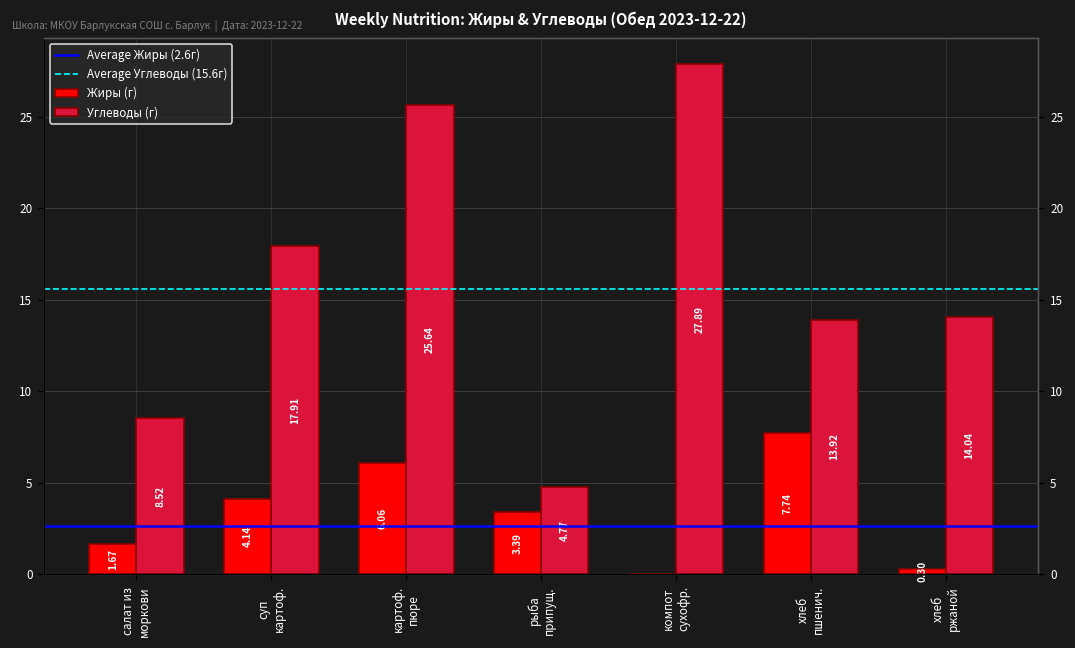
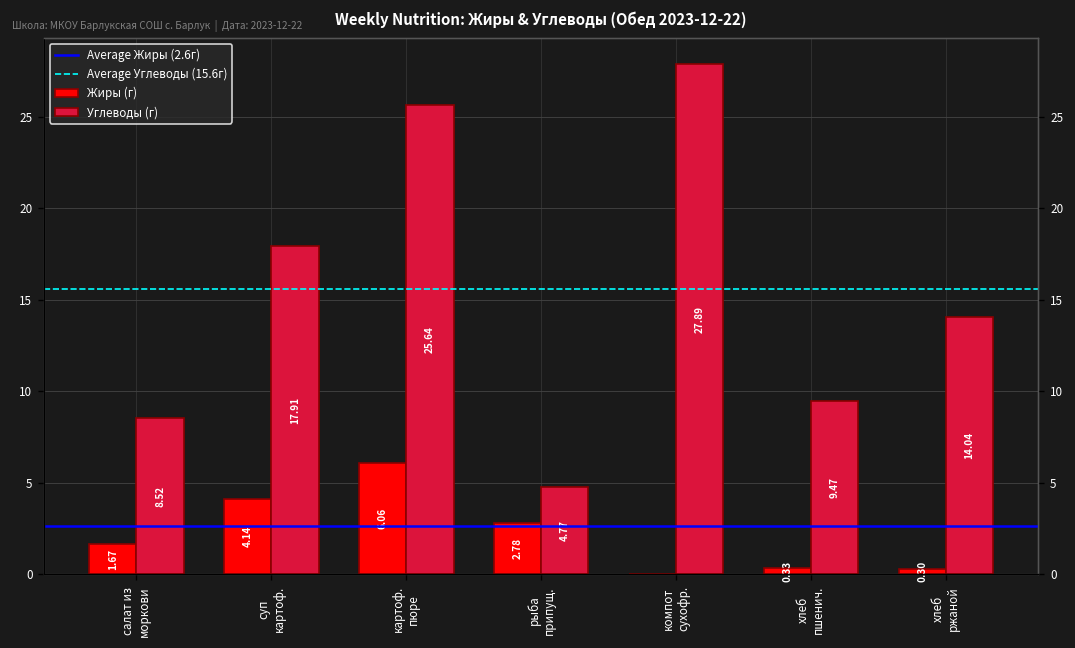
Жиры (г), рыба припущ.: 3.39 -> 2.78
Жиры (г), хлеб пшенич.: 7.74 -> 0.33
Углеводы (г), хлеб пшенич.: 13.92 -> 9.47
